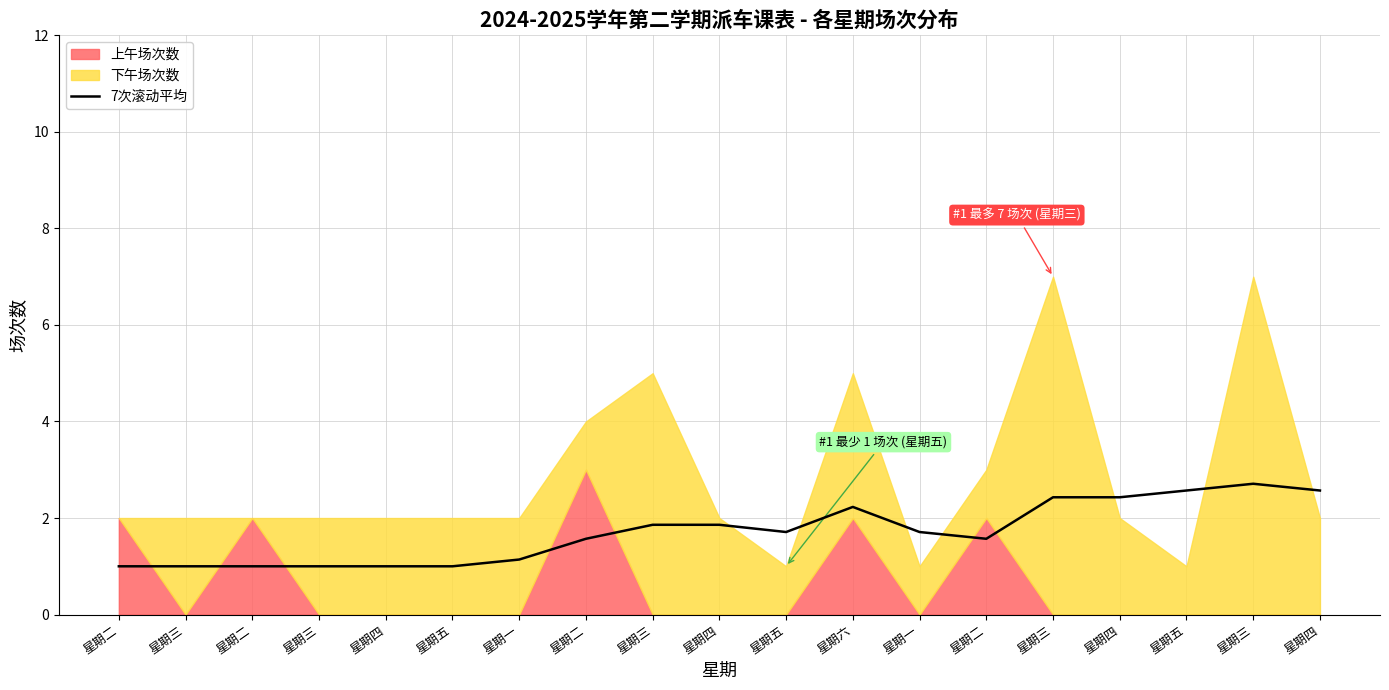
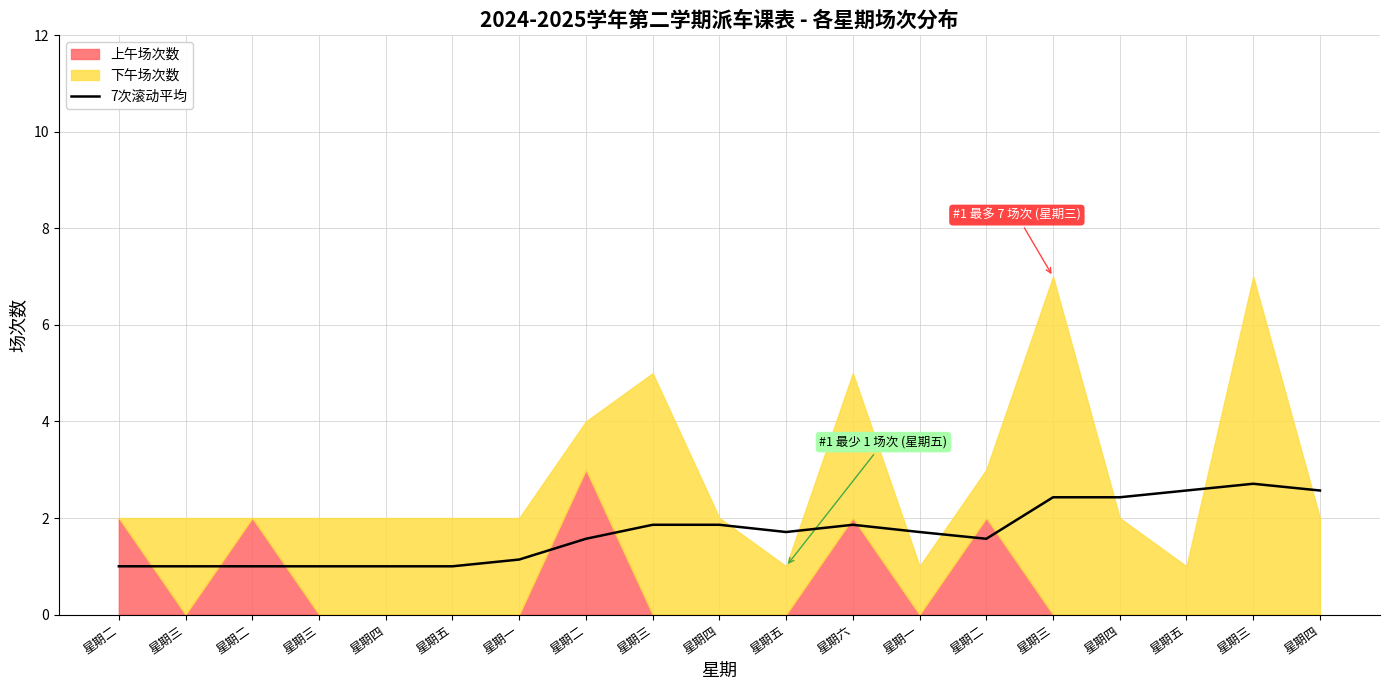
7次滚动平均, 星期六: 2.2 -> 1.9
